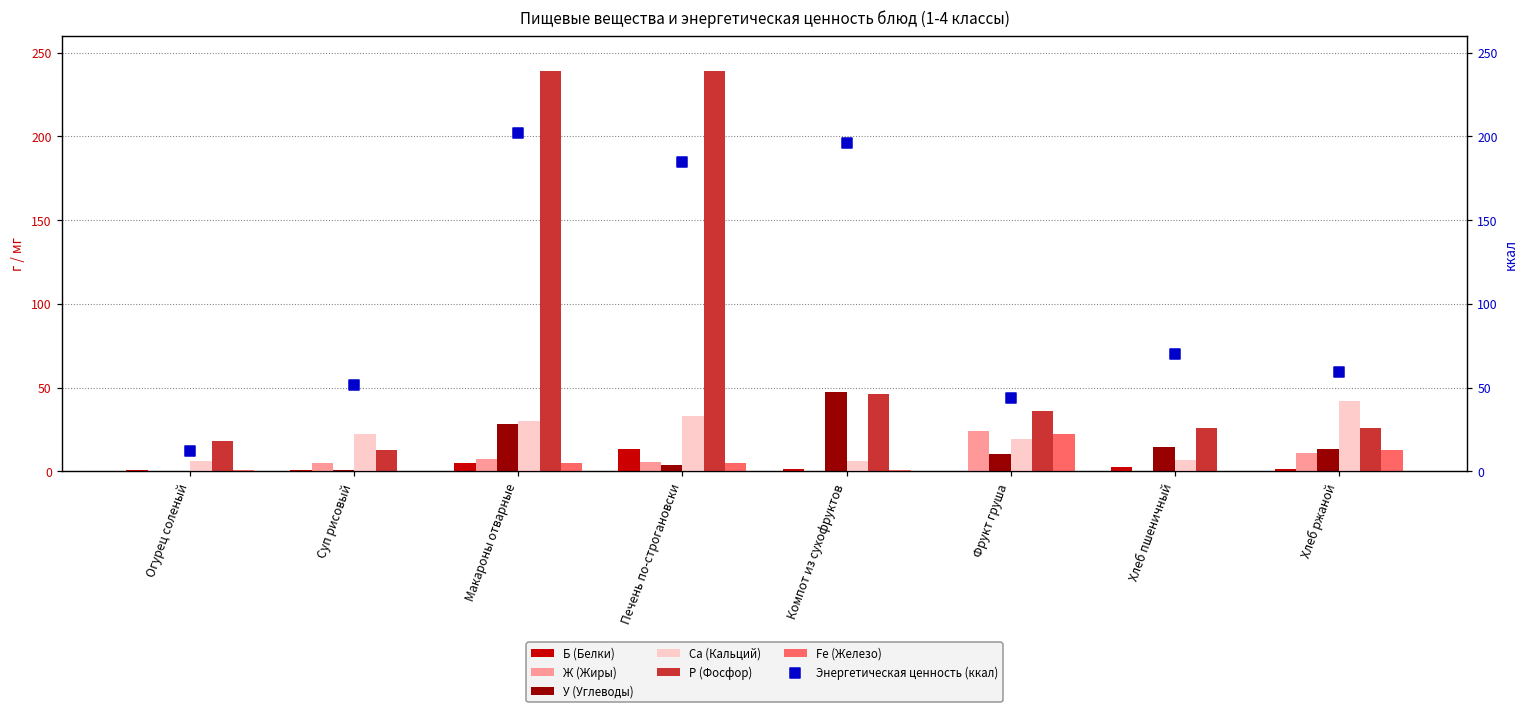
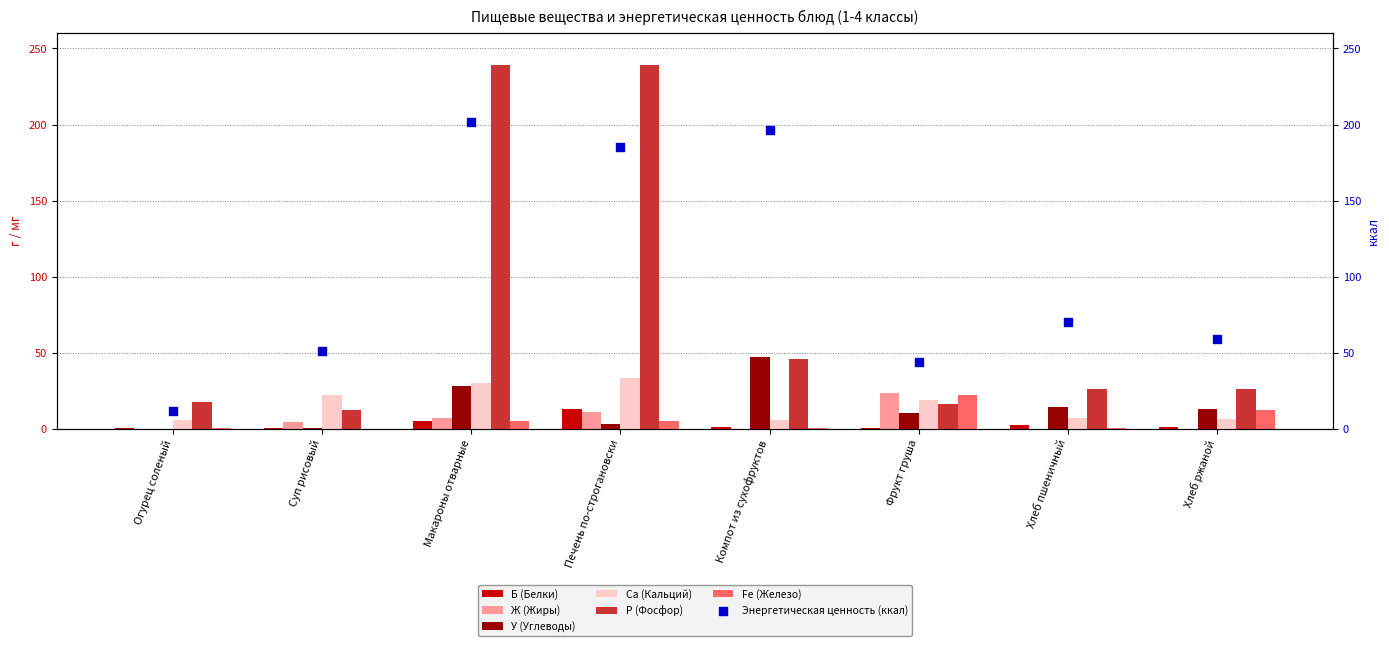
Ж (Жиры), Печень по-строгановски: 6 -> 11
Р (Фосфор), Фрукт груша: 36 -> 16
Ж (Жиры), Хлеб ржаной: 11 -> 0
Са (Кальций), Хлеб ржаной: 42 -> 6
